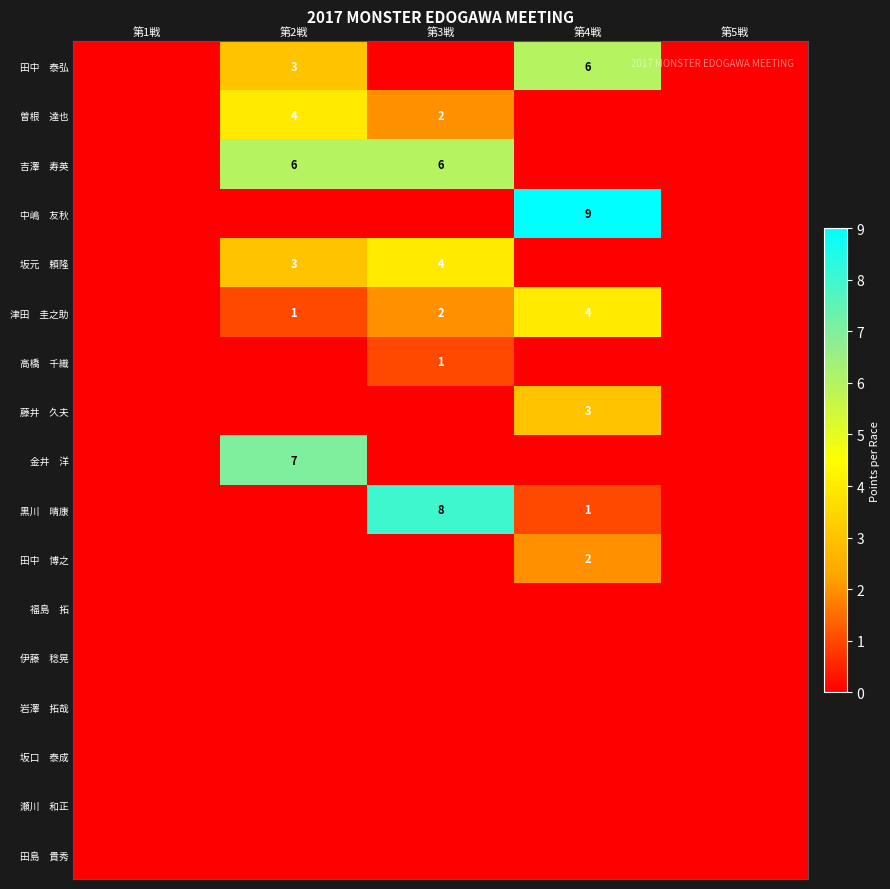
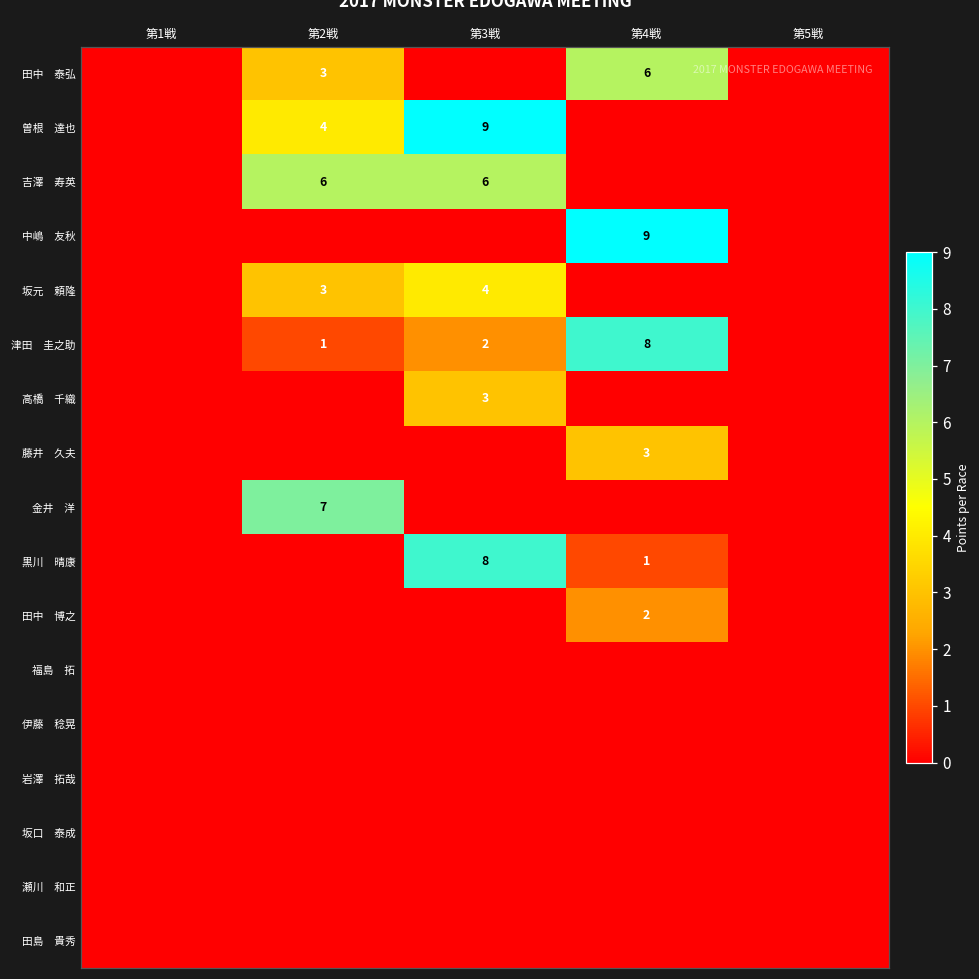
曽根 達也, 第3戦: 2 -> 9
津田 圭之助, 第4戦: 4 -> 8
高橋 千織, 第3戦: 1 -> 3
